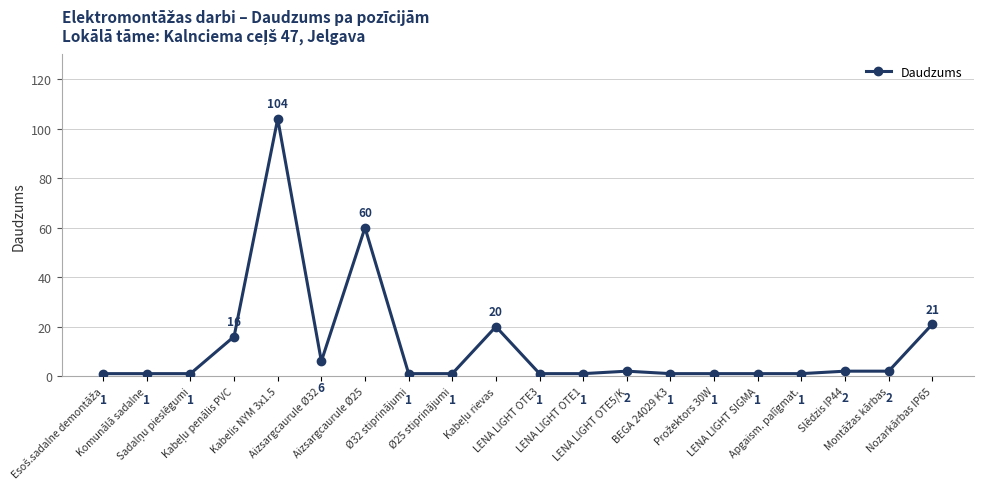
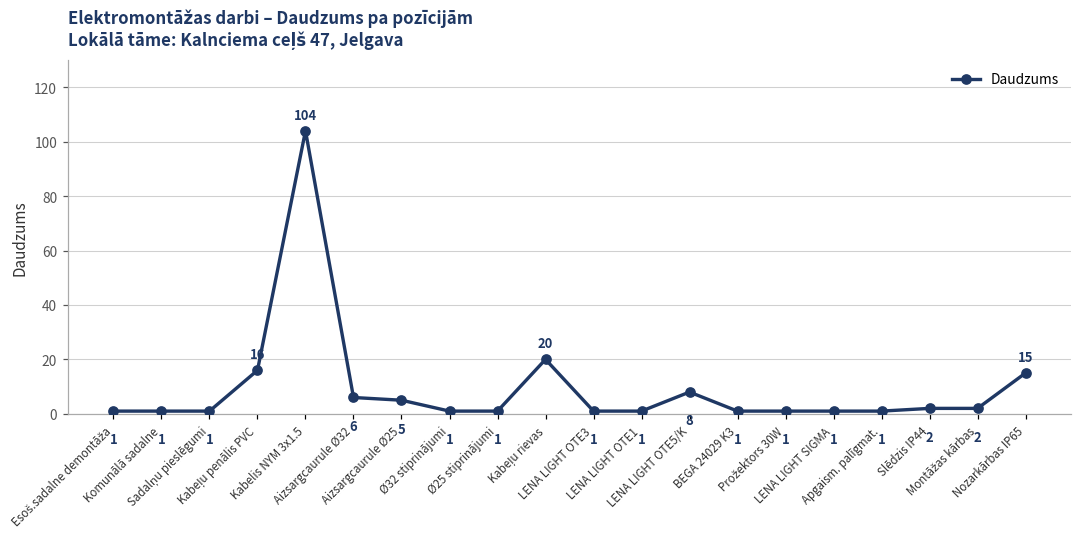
Aizsargcaurule Ø25: 60 -> 5
LENA LIGHT OTE5/K: 2 -> 8
Nozarkārbas IP65: 21 -> 15
